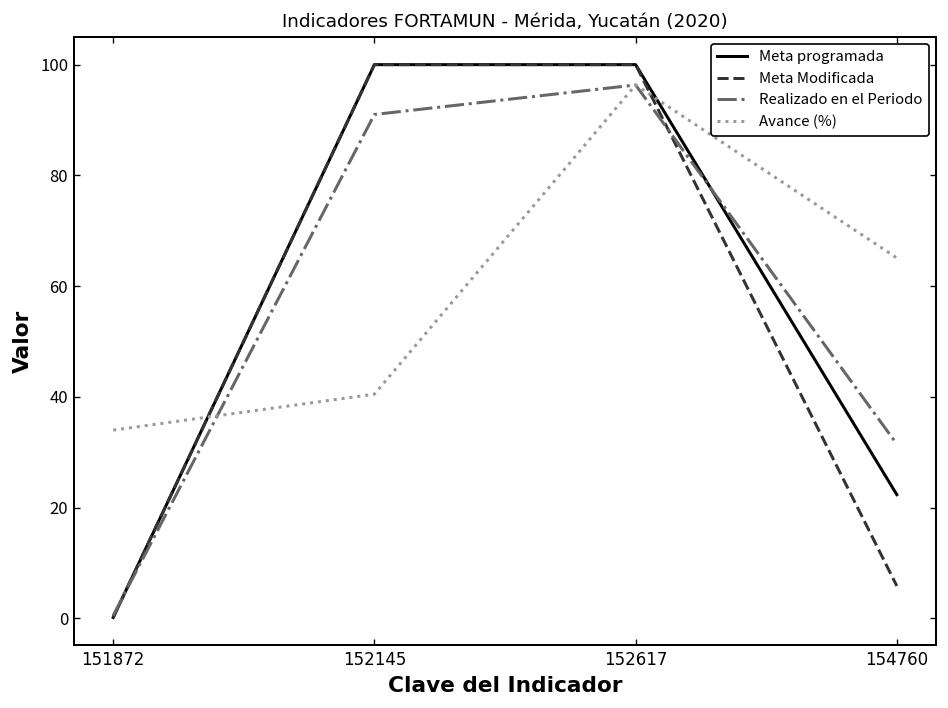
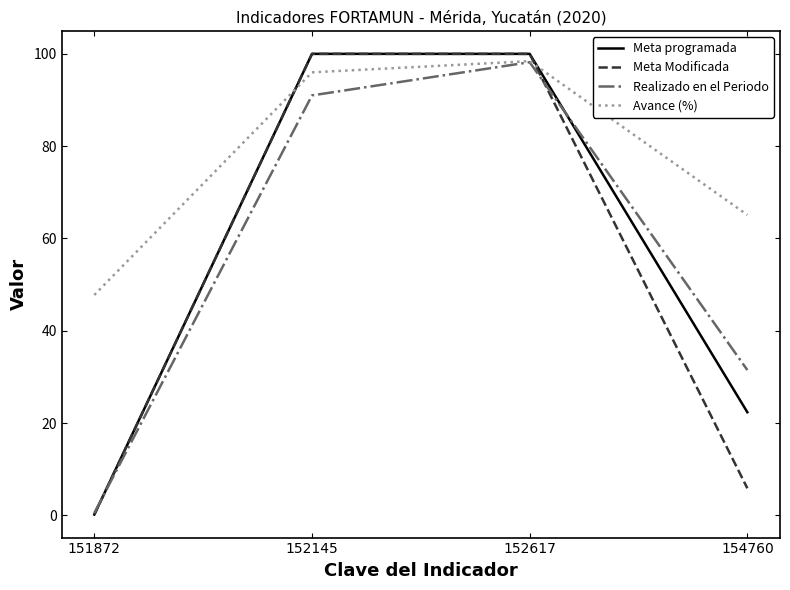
Avance (%), 151872: 34 -> 48
Avance (%), 152145: 41 -> 96
Realizado en el Periodo, 152617: 96 -> 98
Avance (%), 152617: 96 -> 98
